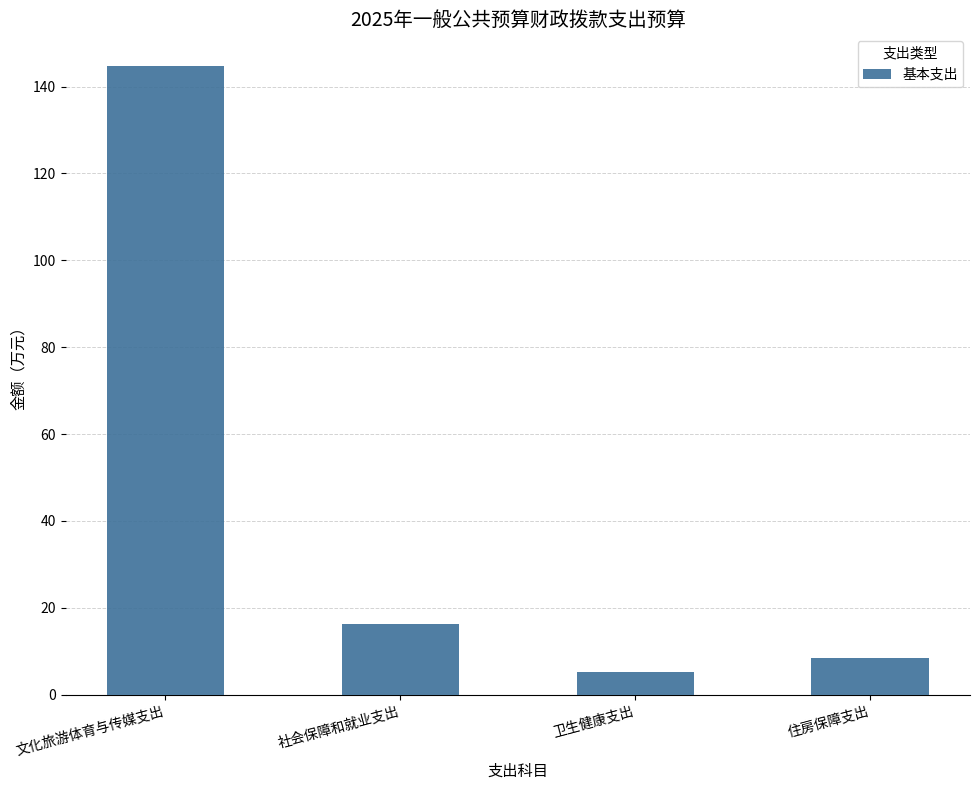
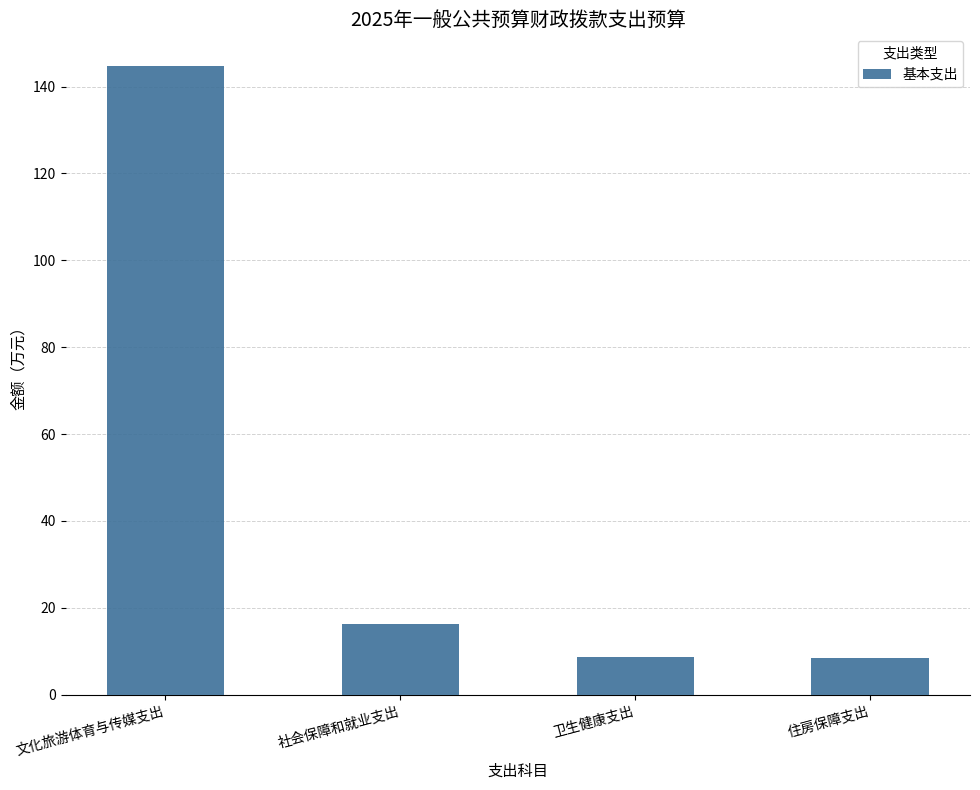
卫生健康支出: 5 -> 9
